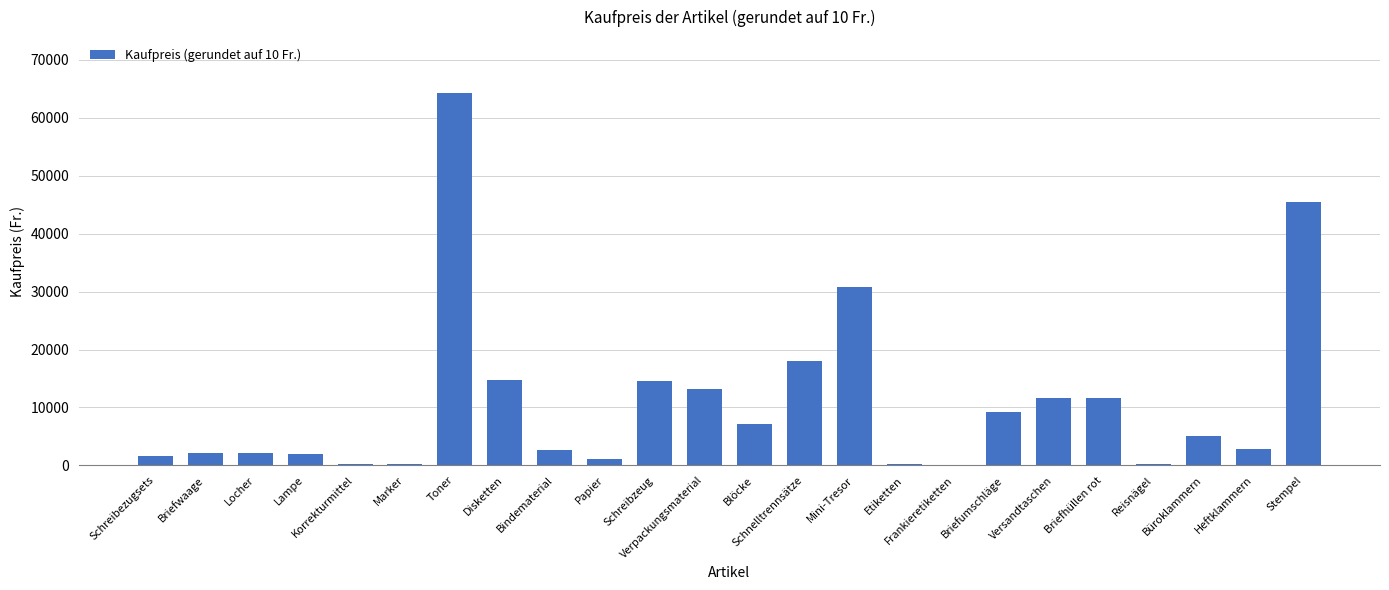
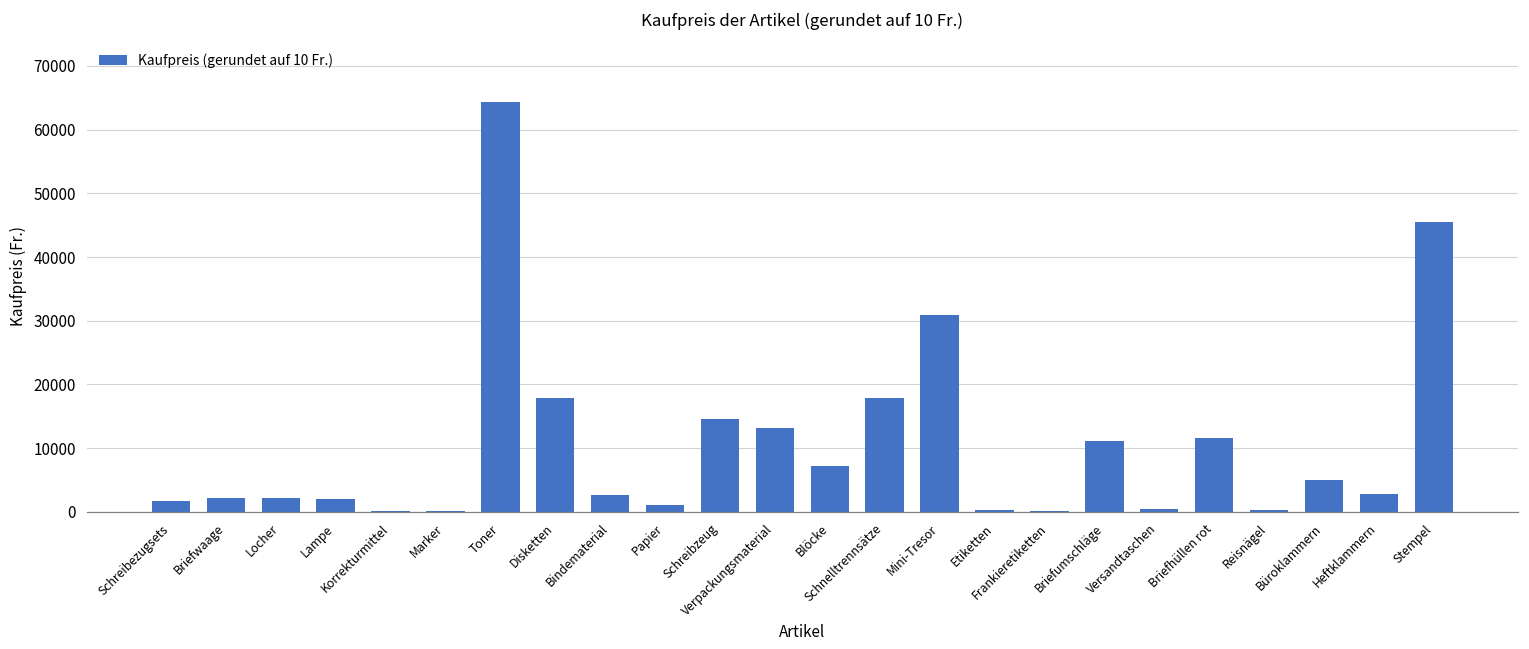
Disketten: 15000 -> 18000
Briefumschläge: 9000 -> 11000
Versandtaschen: 12000 -> 0
